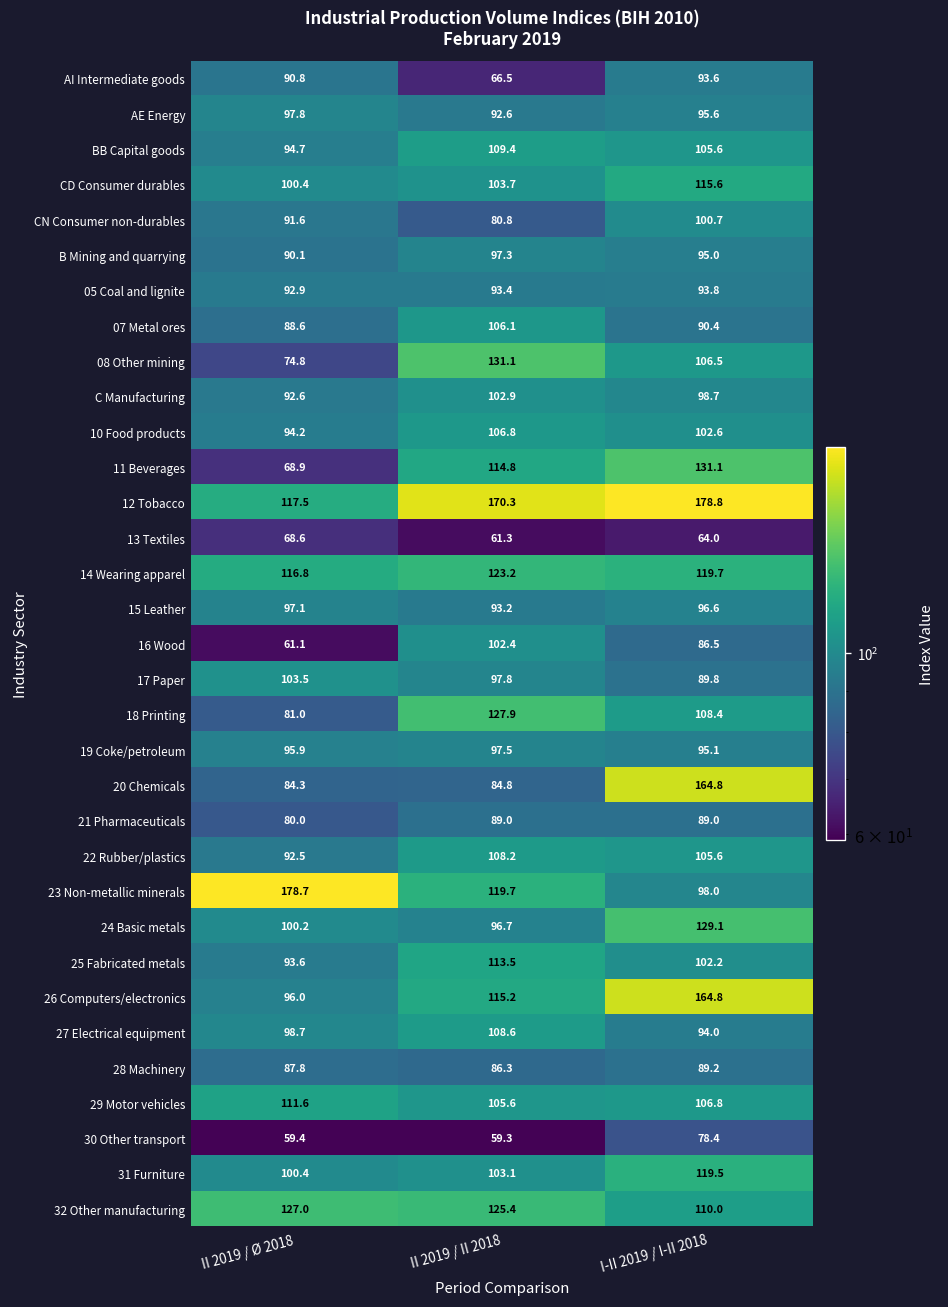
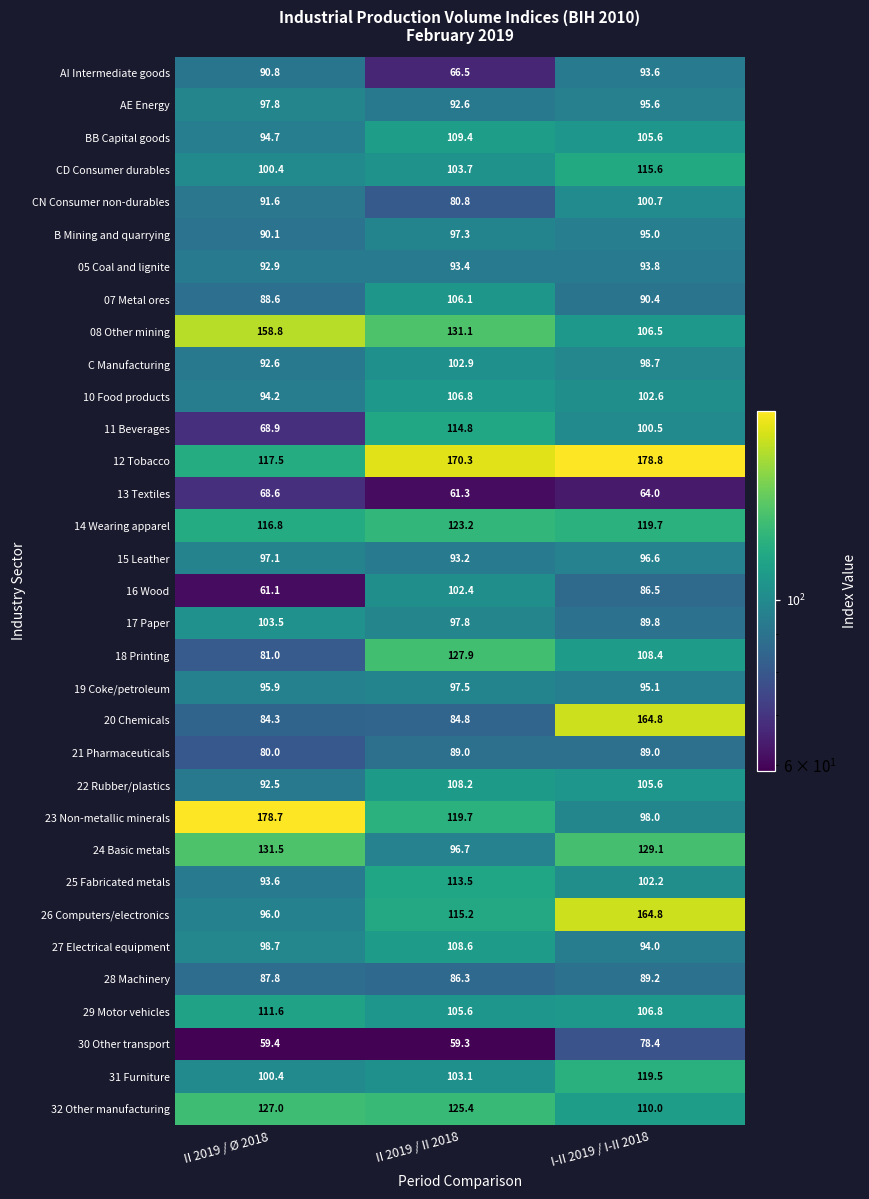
08 Other mining, II 2019 / Ø 2018: 74.8 -> 158.8
11 Beverages, I-II 2019 / I-II 2018: 131.1 -> 100.5
24 Basic metals, II 2019 / Ø 2018: 100.2 -> 131.5
